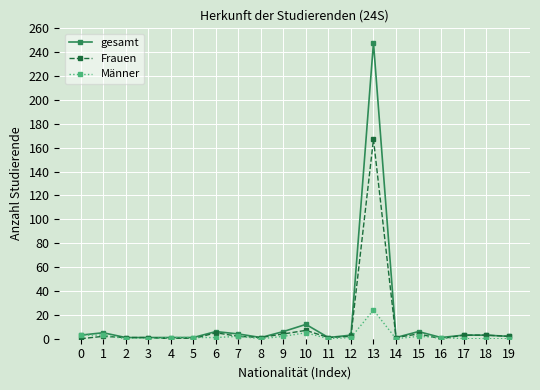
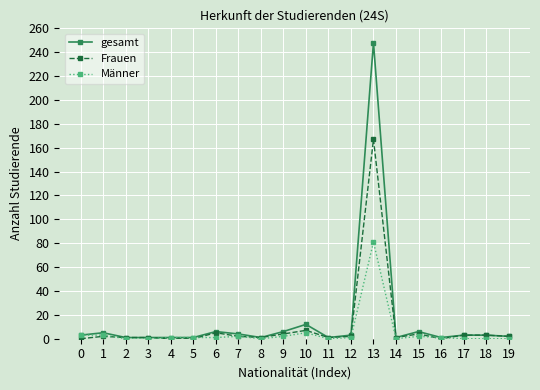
Männer, 13: 24 -> 81
